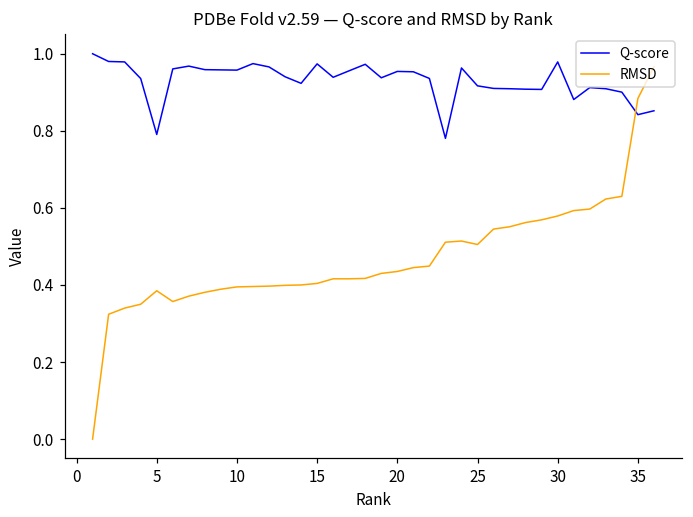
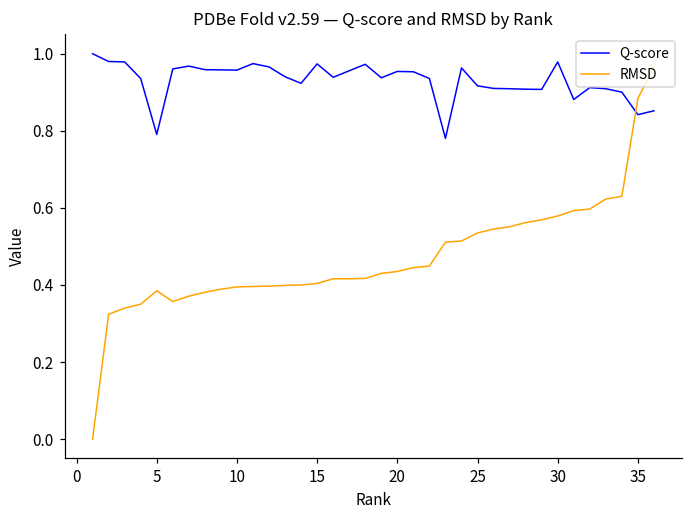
RMSD, 25: 0.51 -> 0.54
